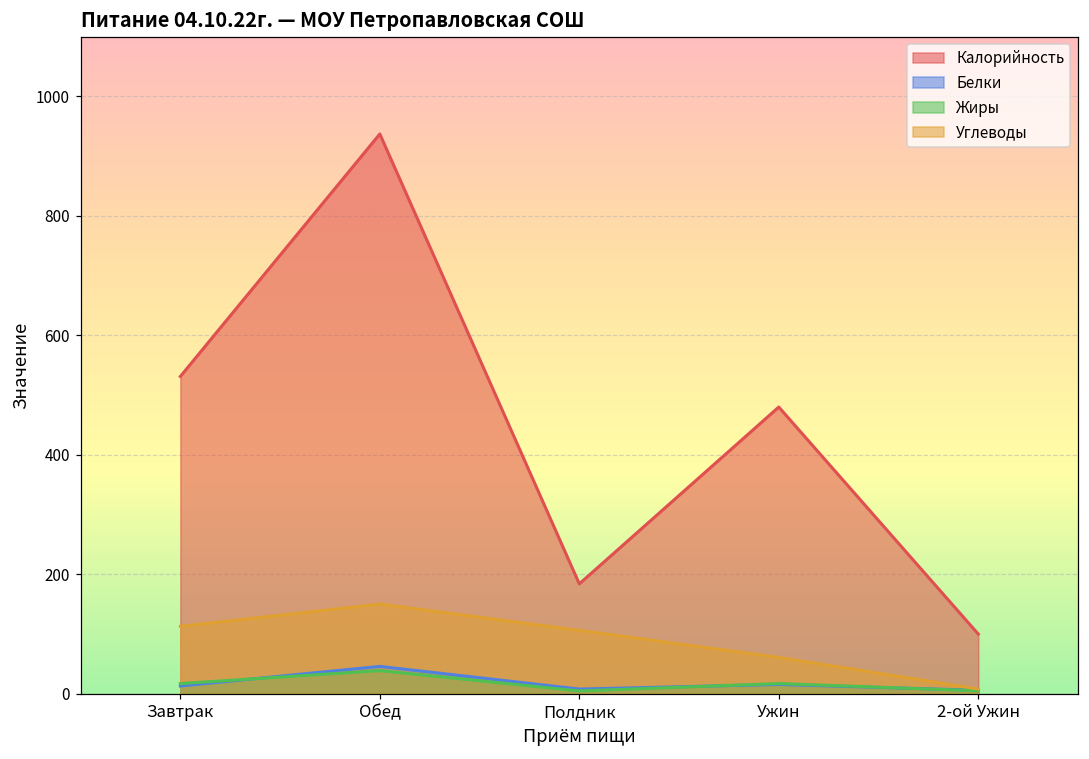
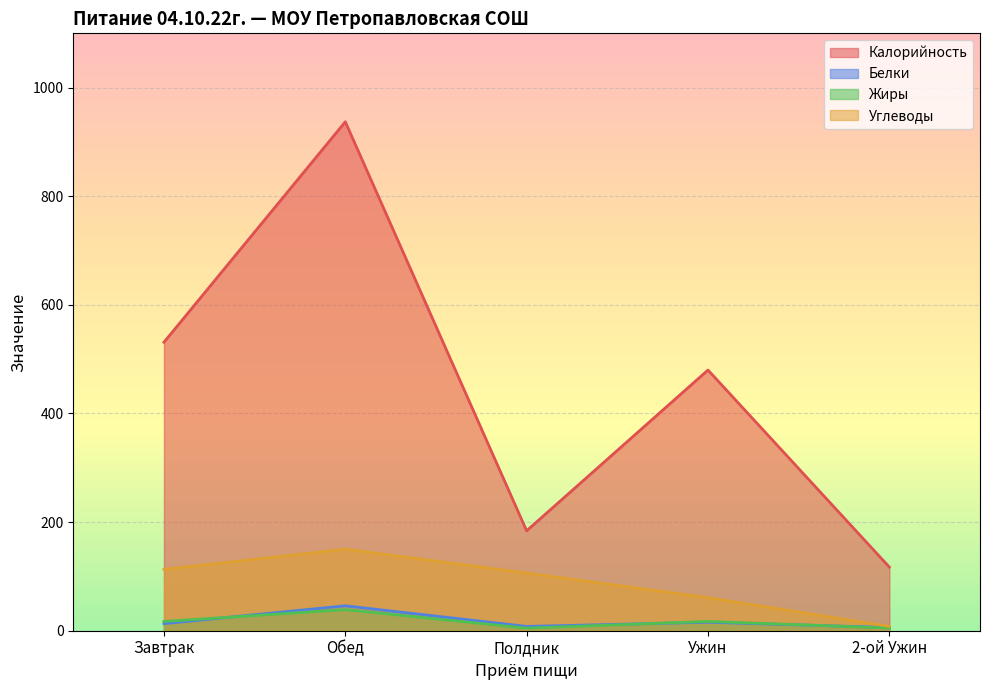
Калорийность, 2-ой Ужин: 100 -> 120
